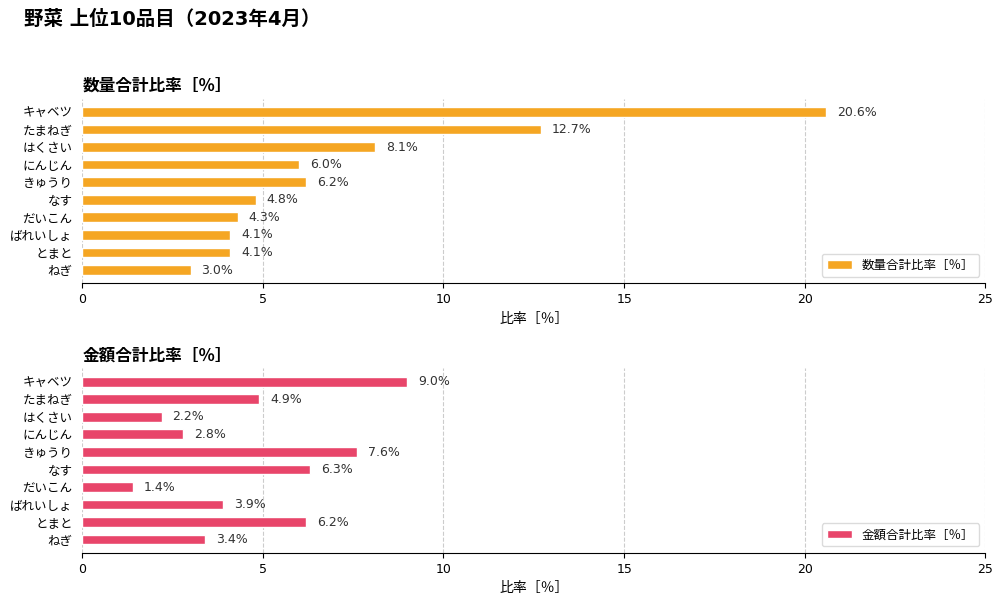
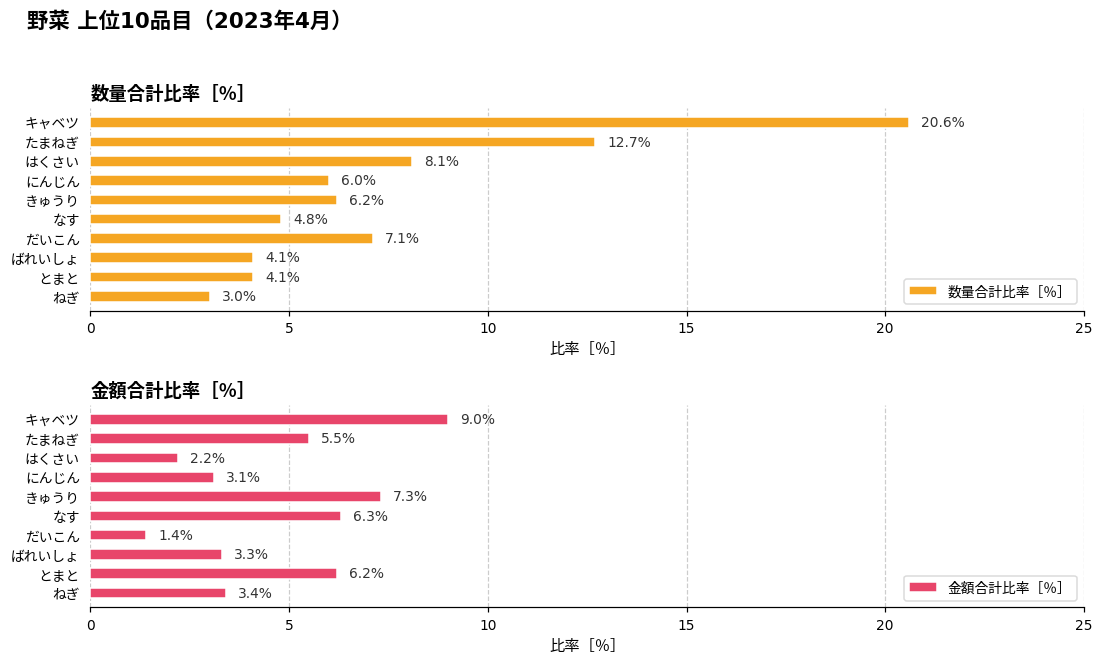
数量合計比率［％］, だいこん: 4.3% -> 7.1%
金額合計比率［％］, たまねぎ: 4.9% -> 5.5%
金額合計比率［％］, にんじん: 2.8% -> 3.1%
金額合計比率［％］, きゅうり: 7.6% -> 7.3%
金額合計比率［％］, ばれいしょ: 3.9% -> 3.3%
